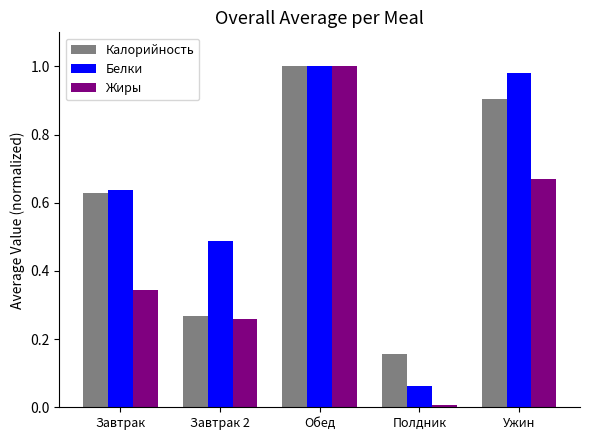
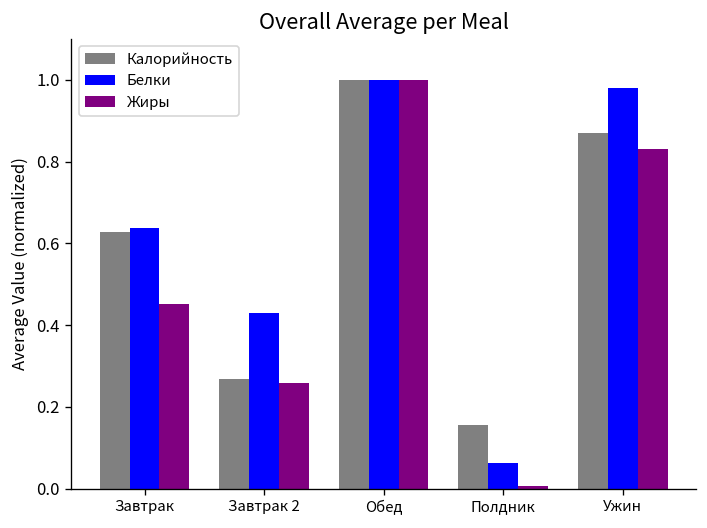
Жиры, Завтрак: 0.35 -> 0.45
Белки, Завтрак 2: 0.49 -> 0.43
Калорийность, Ужин: 0.90 -> 0.87
Жиры, Ужин: 0.67 -> 0.83
